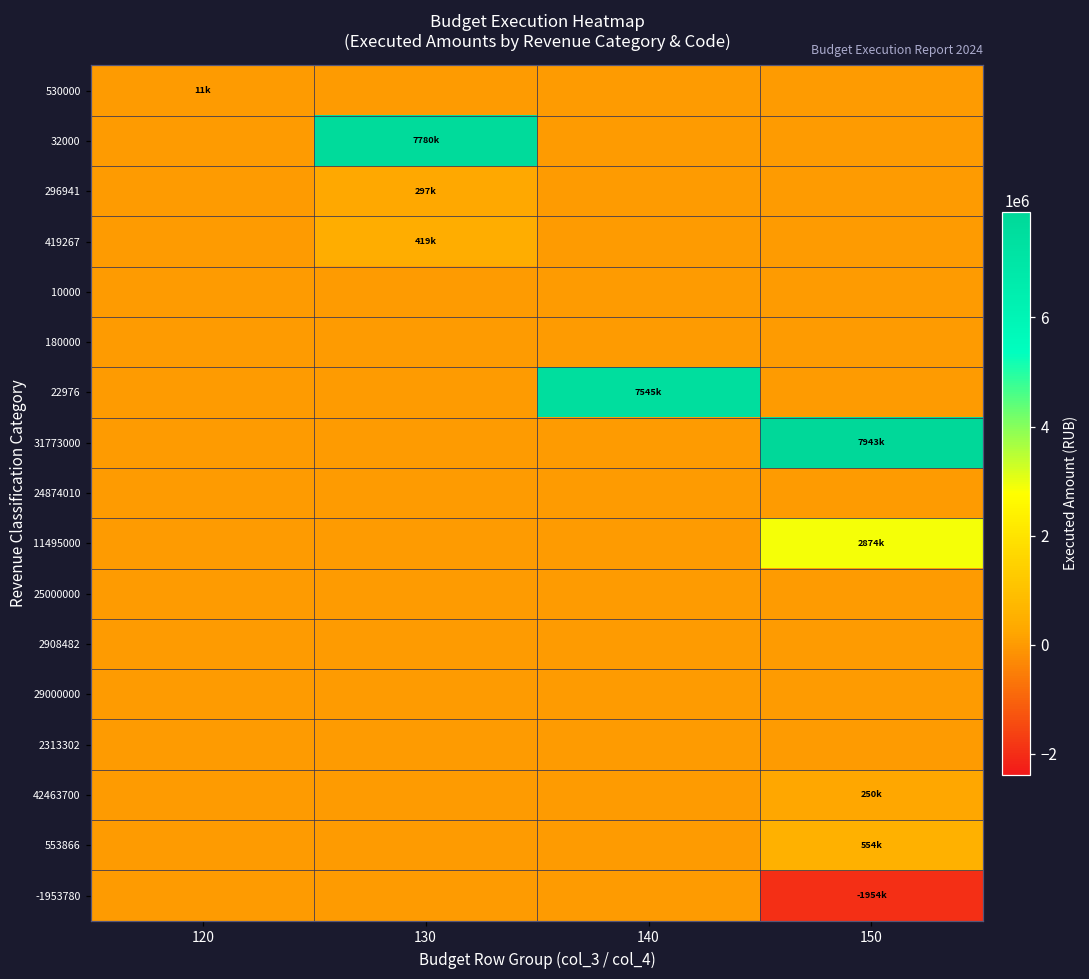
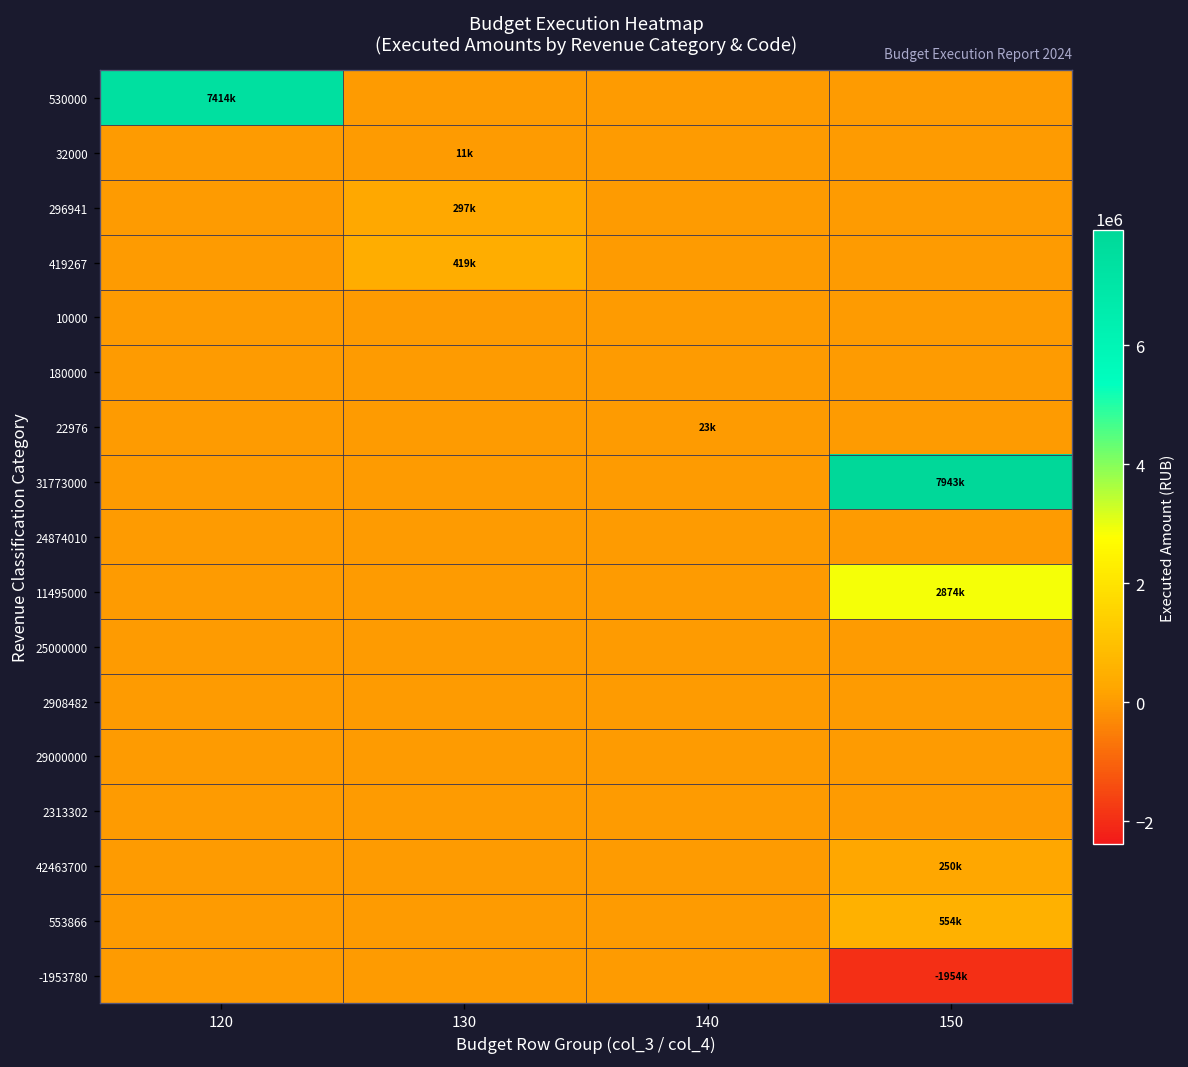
530000, 120: 11k -> 7414k
32000, 130: 7780k -> 11k
22976, 140: 7545k -> 23k
